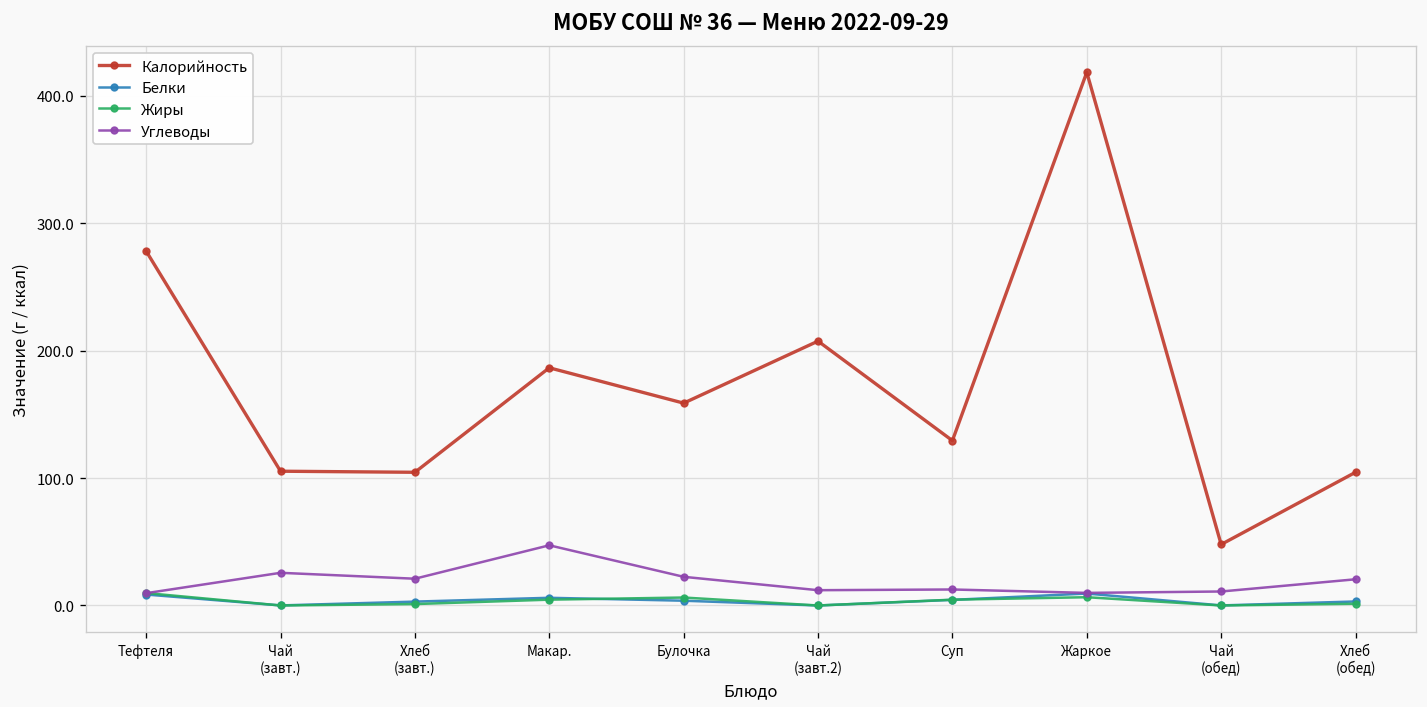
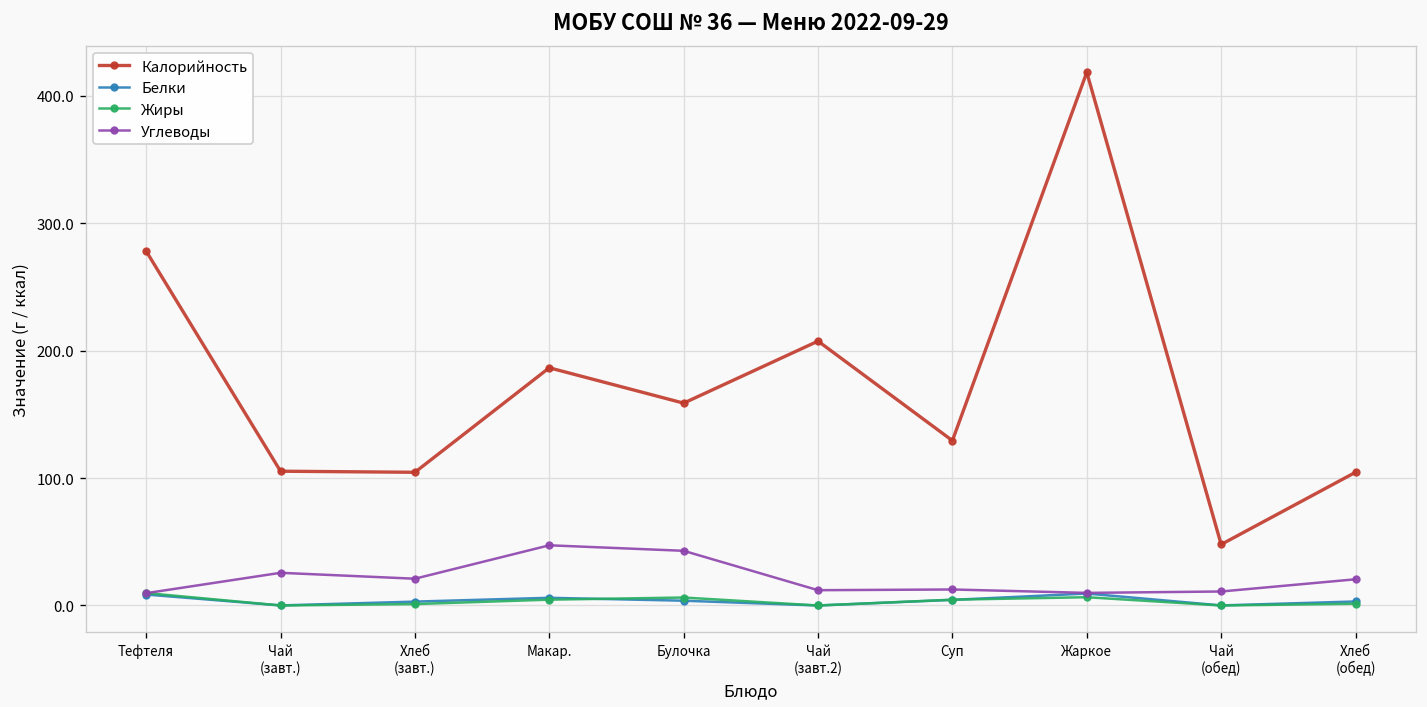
Углеводы, Булочка: 23 -> 43
